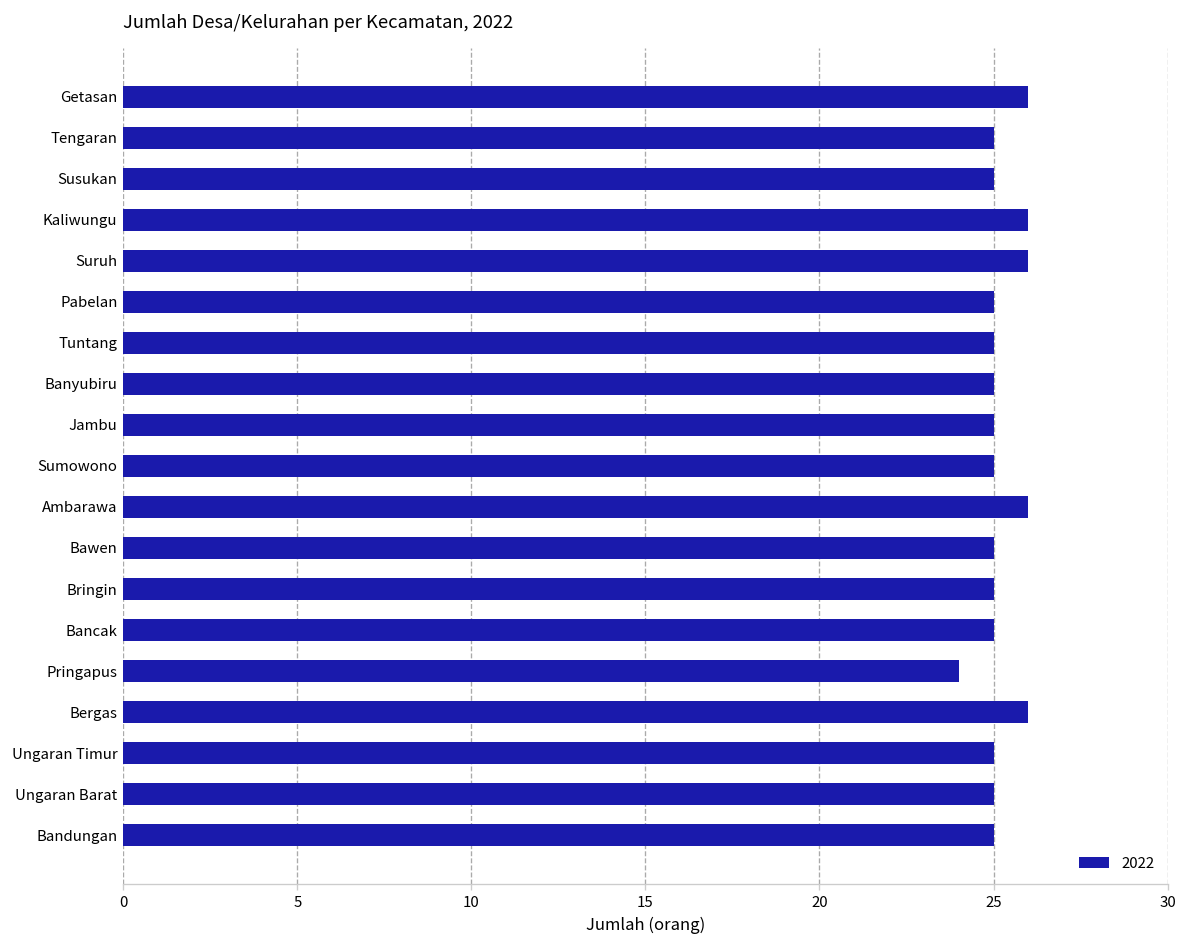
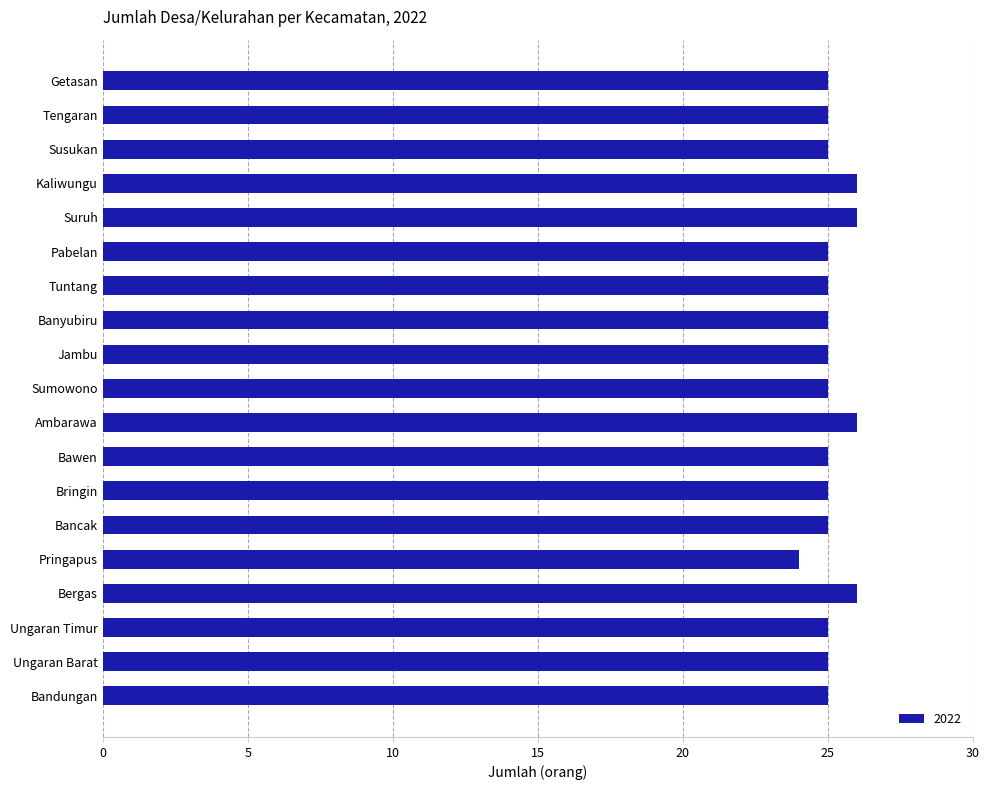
Getasan: 26 -> 25
